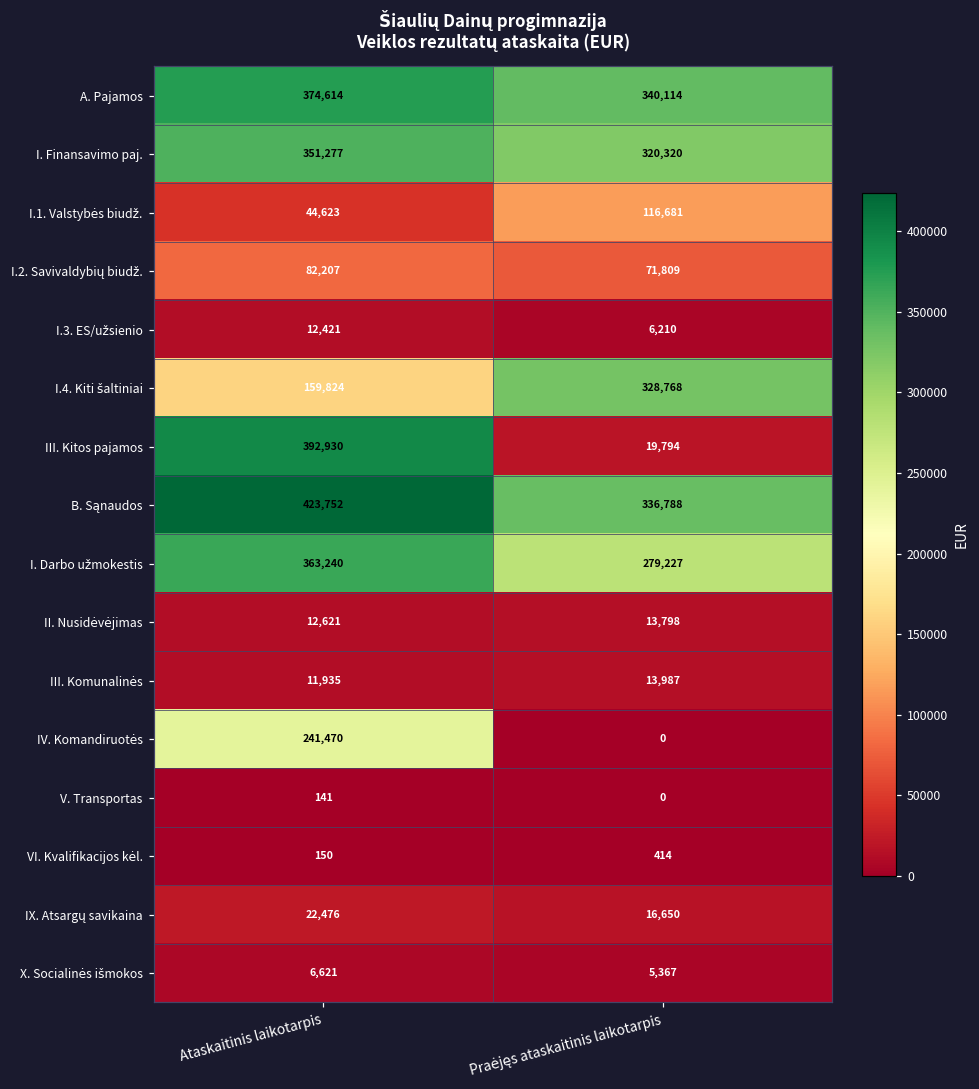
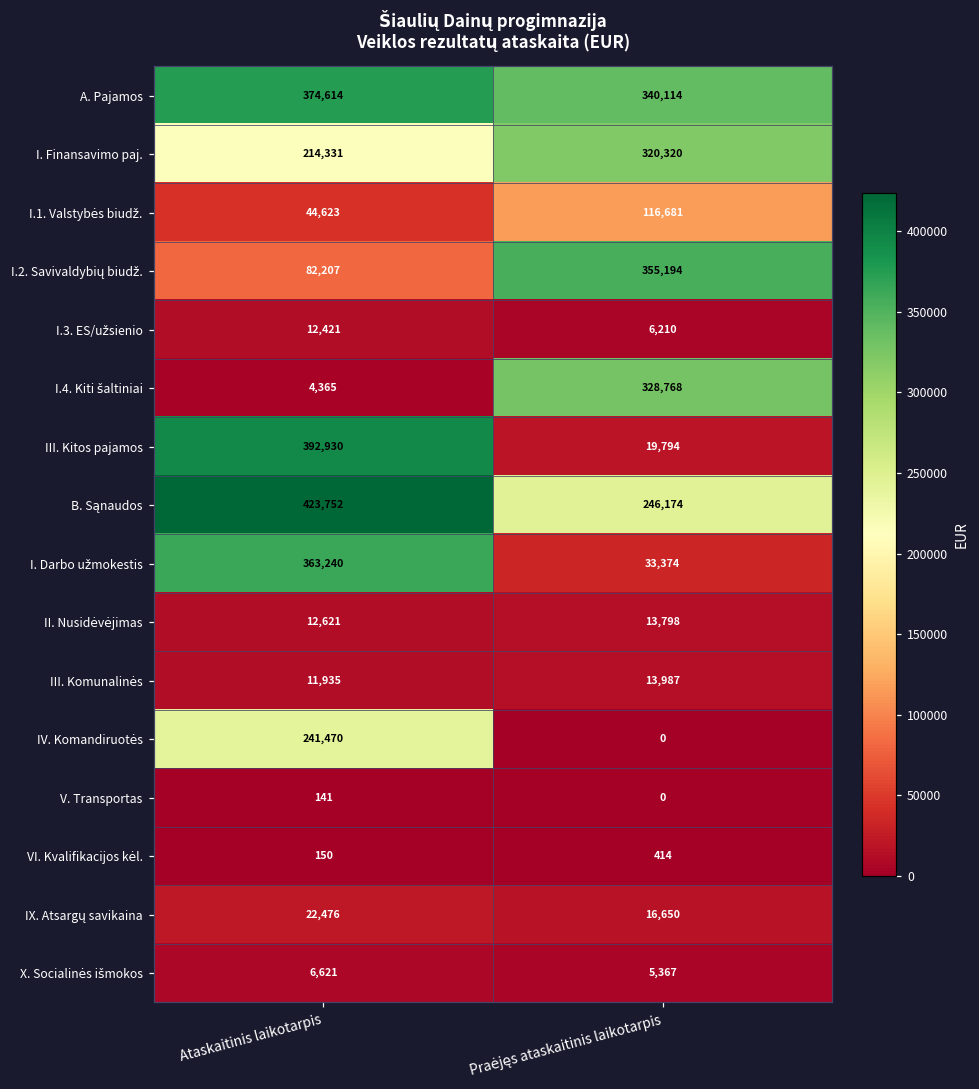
I. Finansavimo paj., Ataskaitinis laikotarpis: 351,277 -> 214,331
I.2. Savivaldybių biudž., Praėjęs ataskaitinis laikotarpis: 71,809 -> 355,194
I.4. Kiti šaltiniai, Ataskaitinis laikotarpis: 159,824 -> 4,365
B. Sąnaudos, Praėjęs ataskaitinis laikotarpis: 336,788 -> 246,174
I. Darbo užmokestis, Praėjęs ataskaitinis laikotarpis: 279,227 -> 33,374
